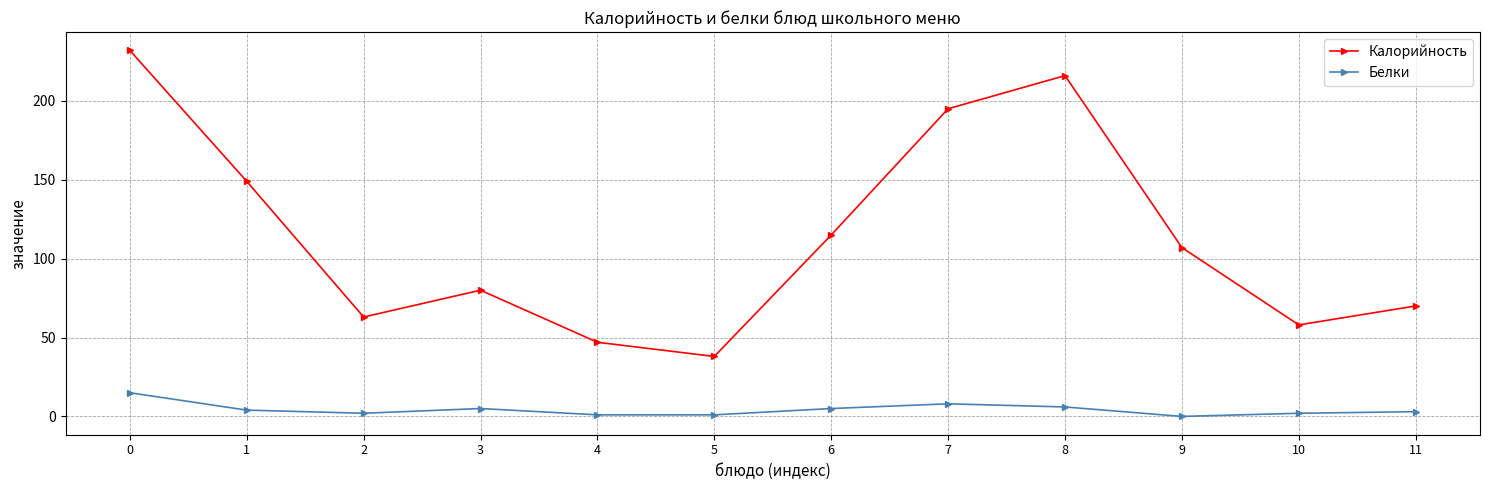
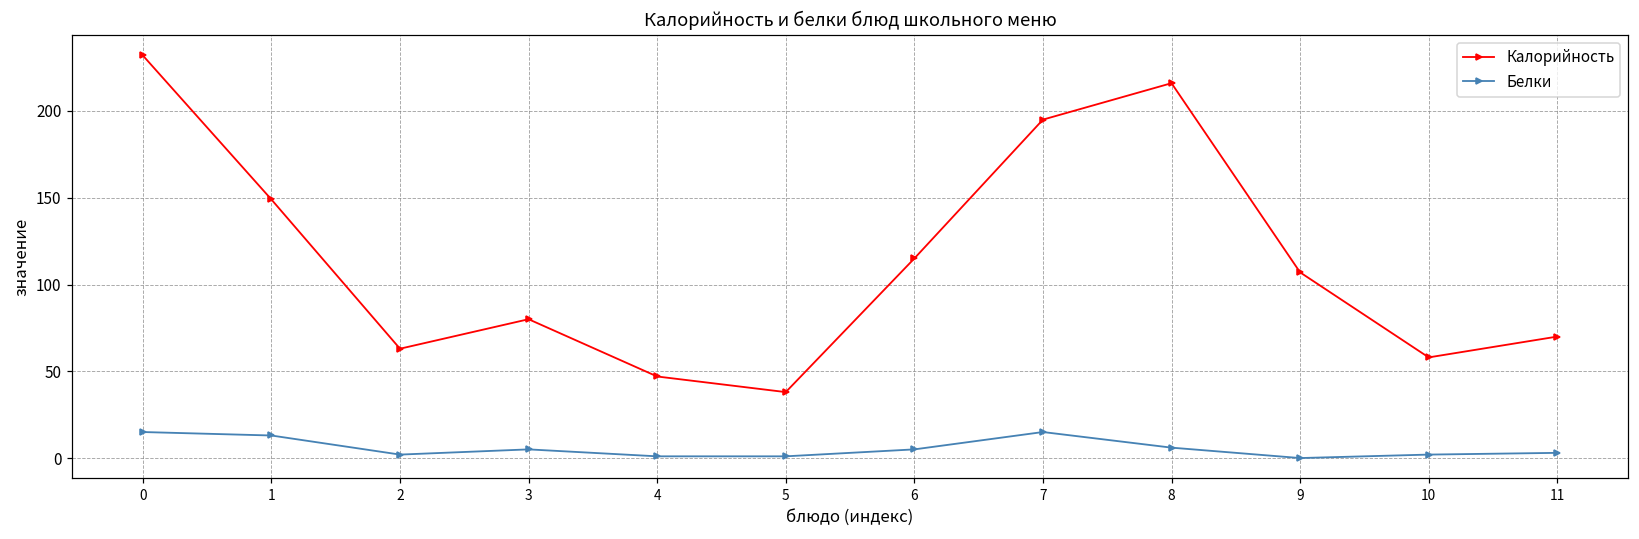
Белки, 1: 4 -> 13
Белки, 7: 8 -> 15
